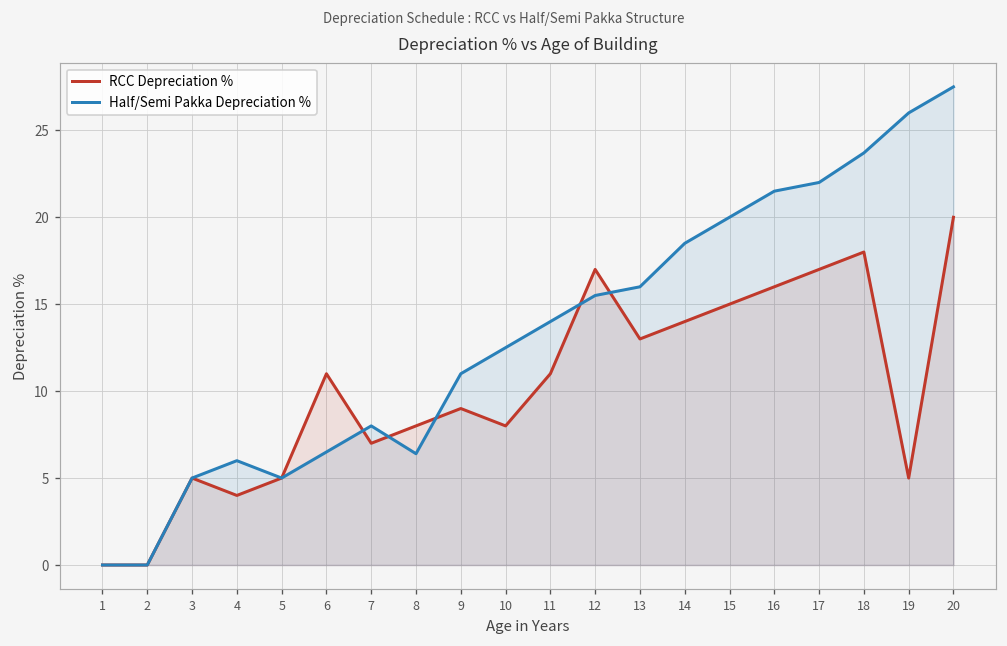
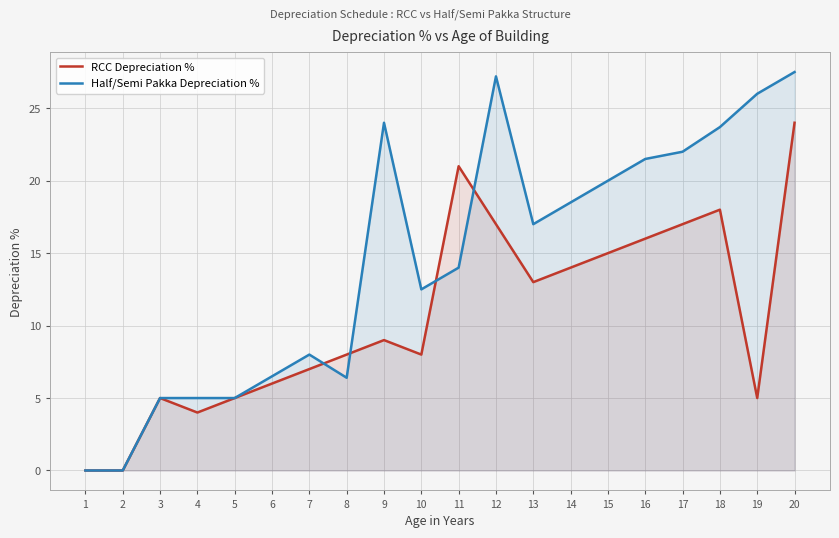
Half/Semi Pakka Depreciation %, 4: 6 -> 5
RCC Depreciation %, 6: 11 -> 6
Half/Semi Pakka Depreciation %, 9: 11 -> 24
RCC Depreciation %, 11: 11 -> 21
Half/Semi Pakka Depreciation %, 12: 15.5 -> 27.2
Half/Semi Pakka Depreciation %, 13: 16 -> 17
RCC Depreciation %, 20: 20 -> 24
